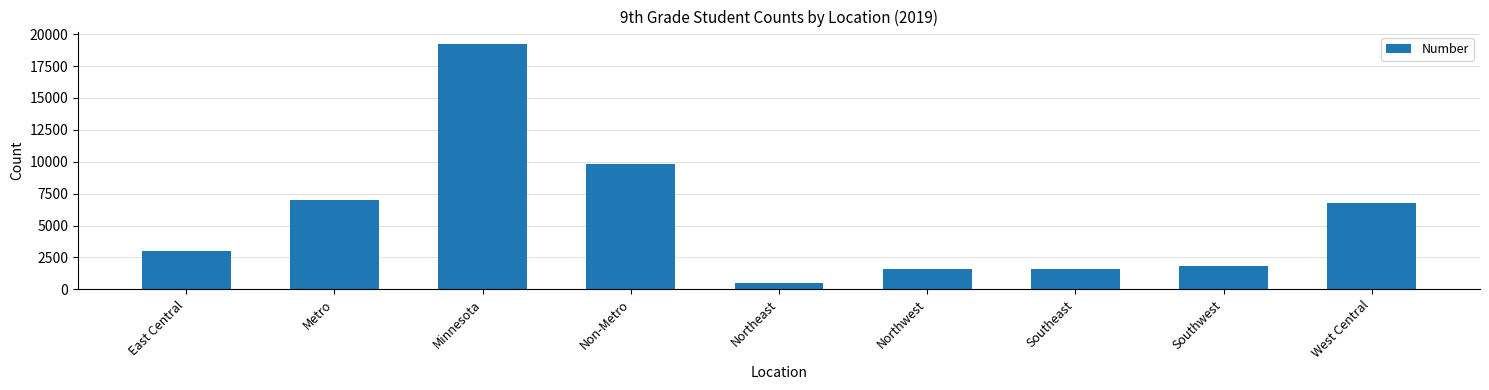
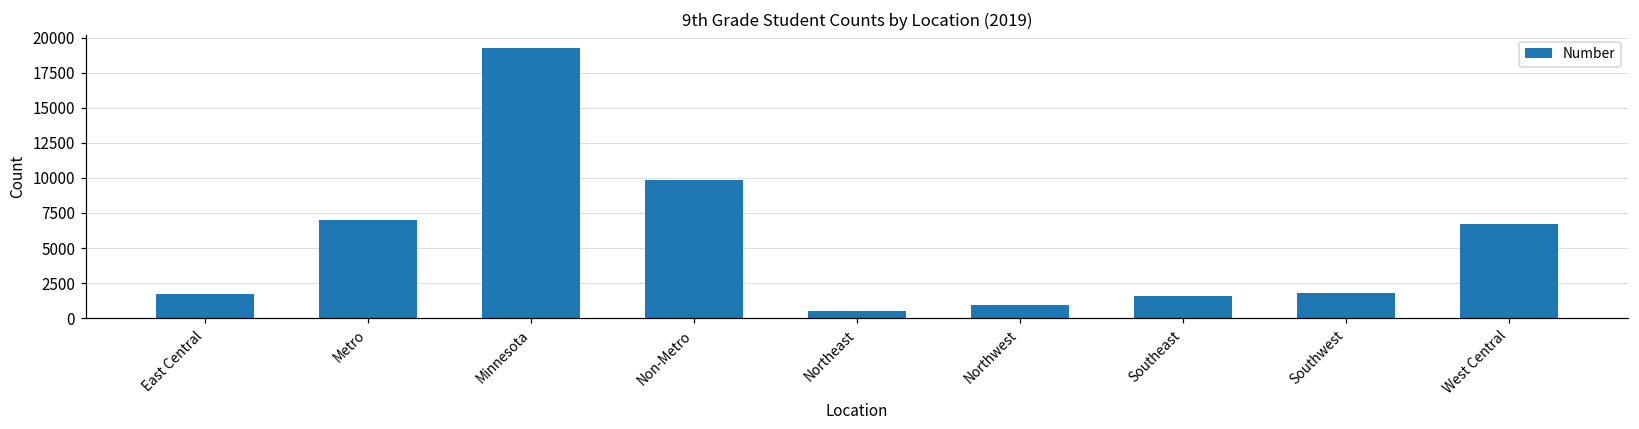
East Central: 3000 -> 1700
Northwest: 1600 -> 900
